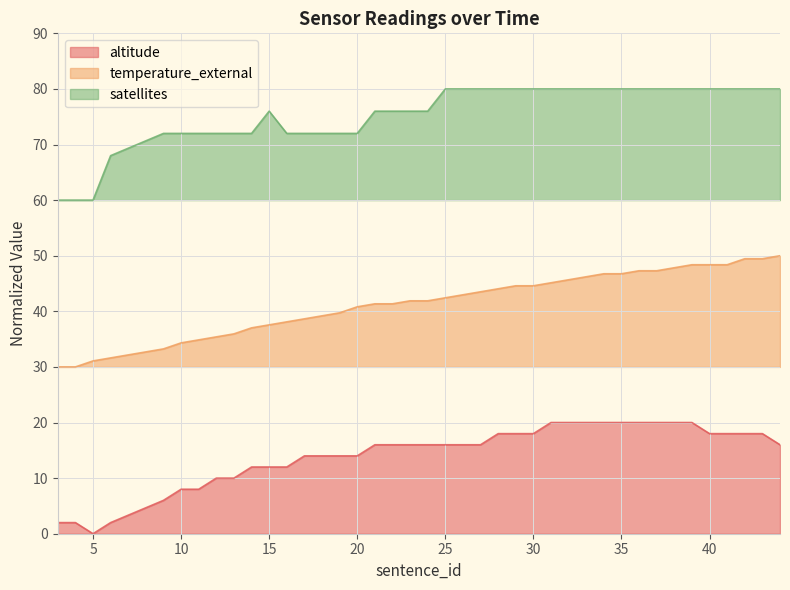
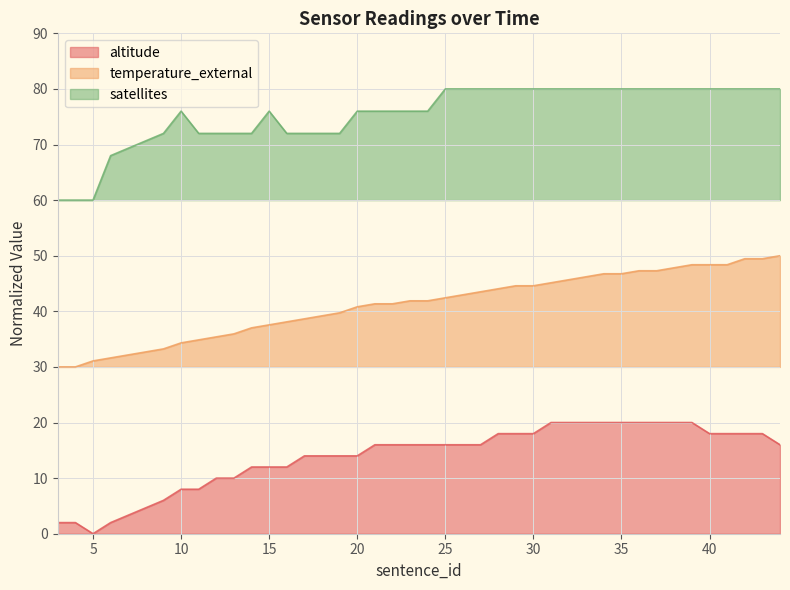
satellites, 10: 72 -> 76
satellites, 20: 72 -> 76
